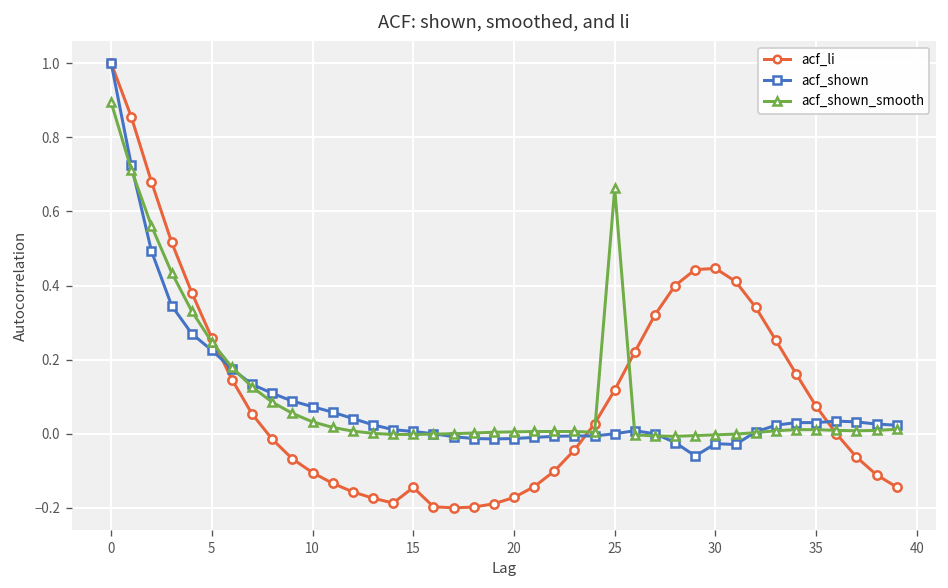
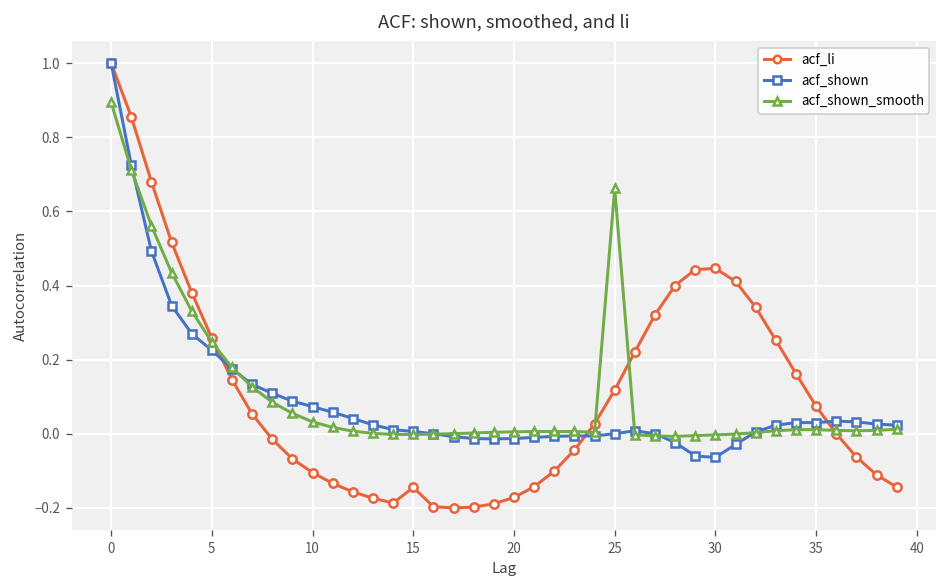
acf_shown, 30: -0.03 -> -0.06
